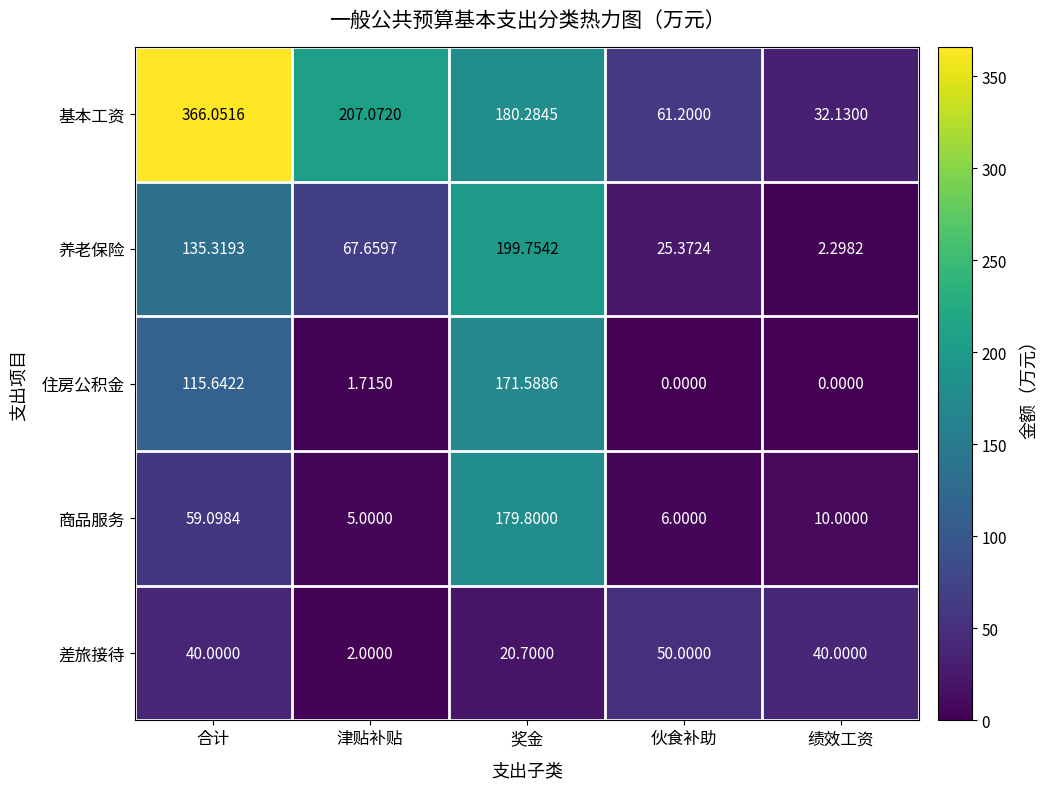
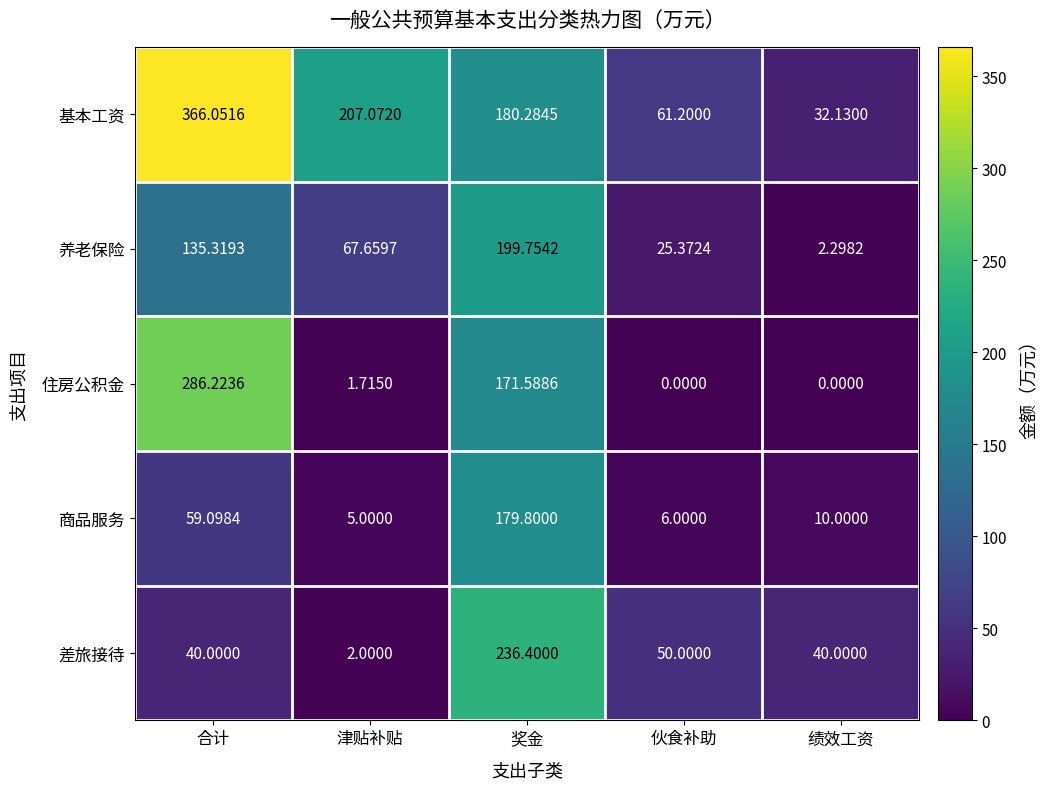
住房公积金, 合计: 115.6422 -> 286.2236
差旅接待, 奖金: 20.7000 -> 236.4000
